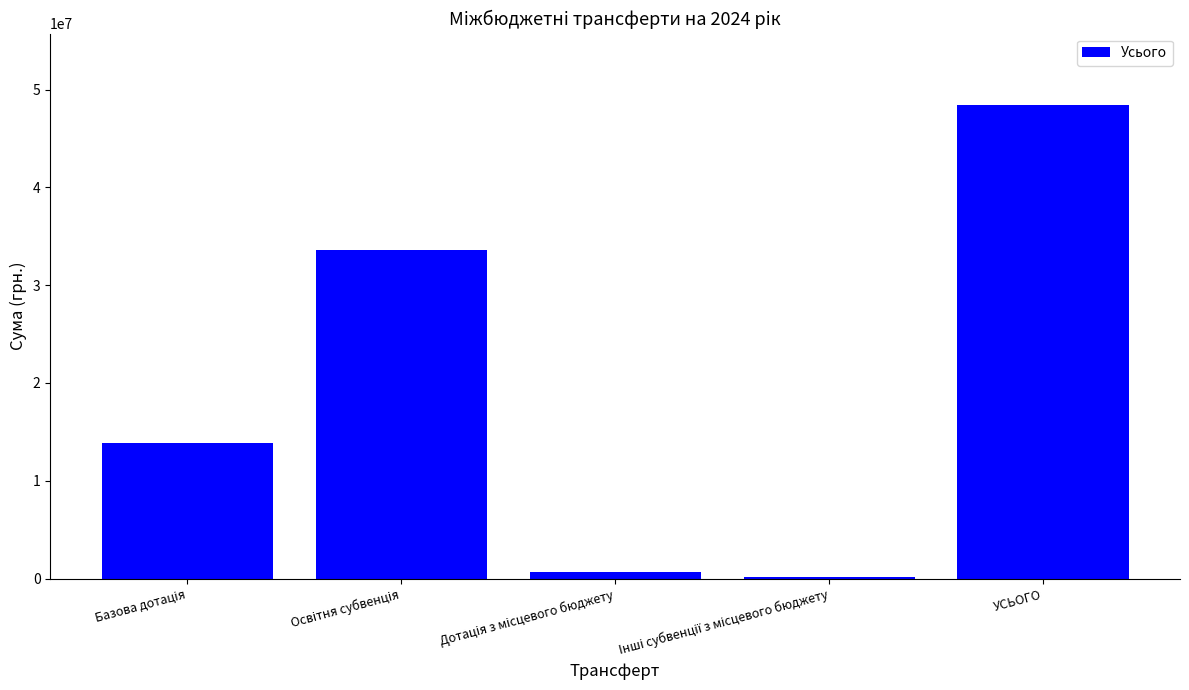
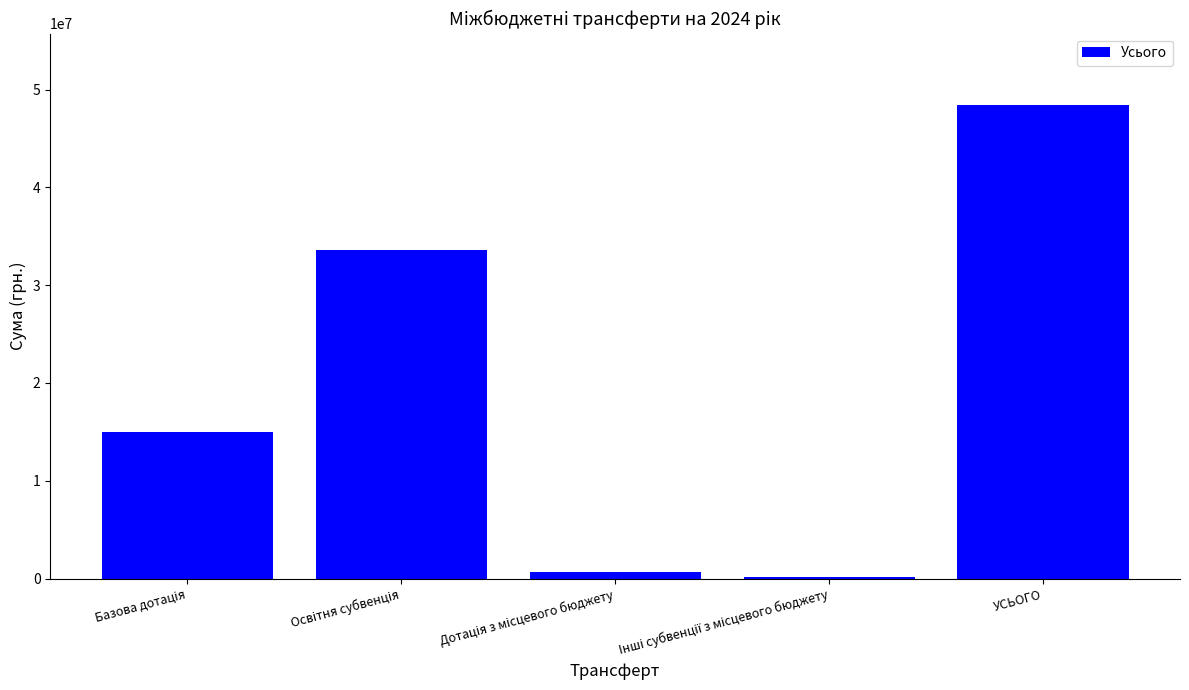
Базова дотація: 14000000 -> 15000000
